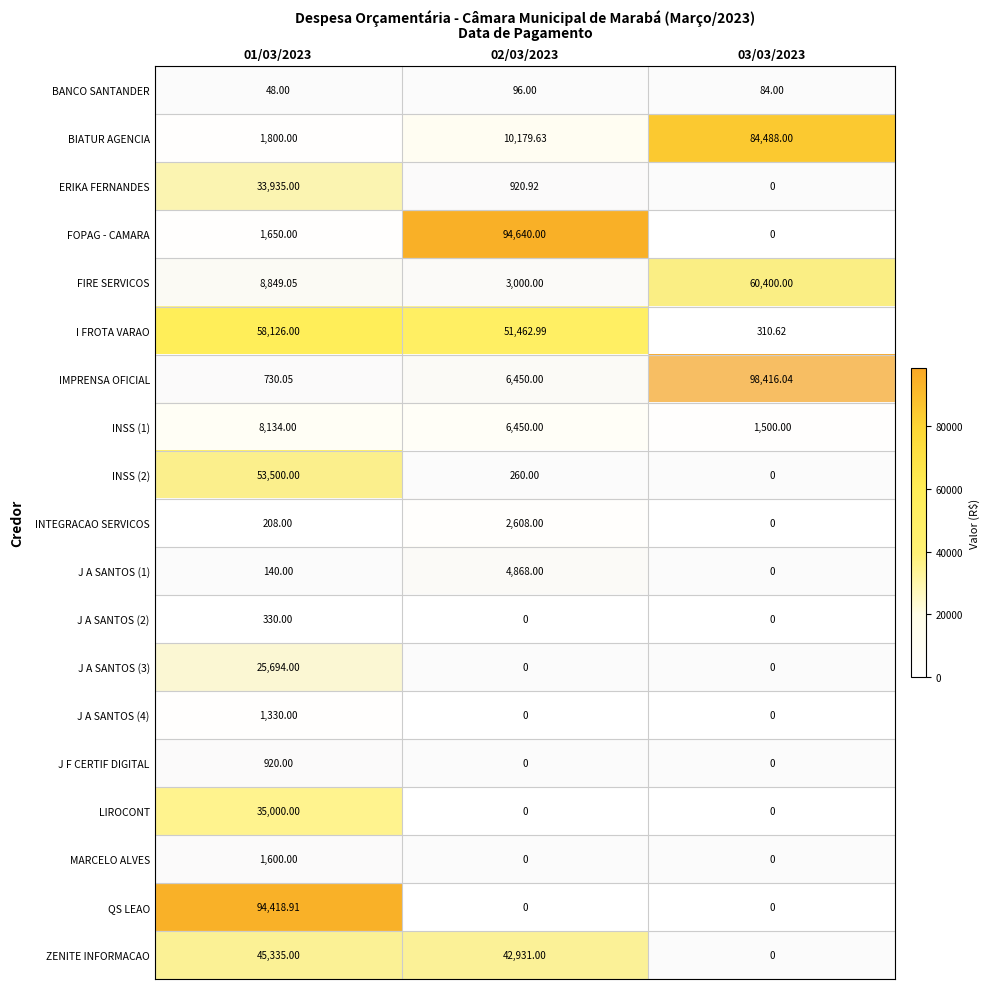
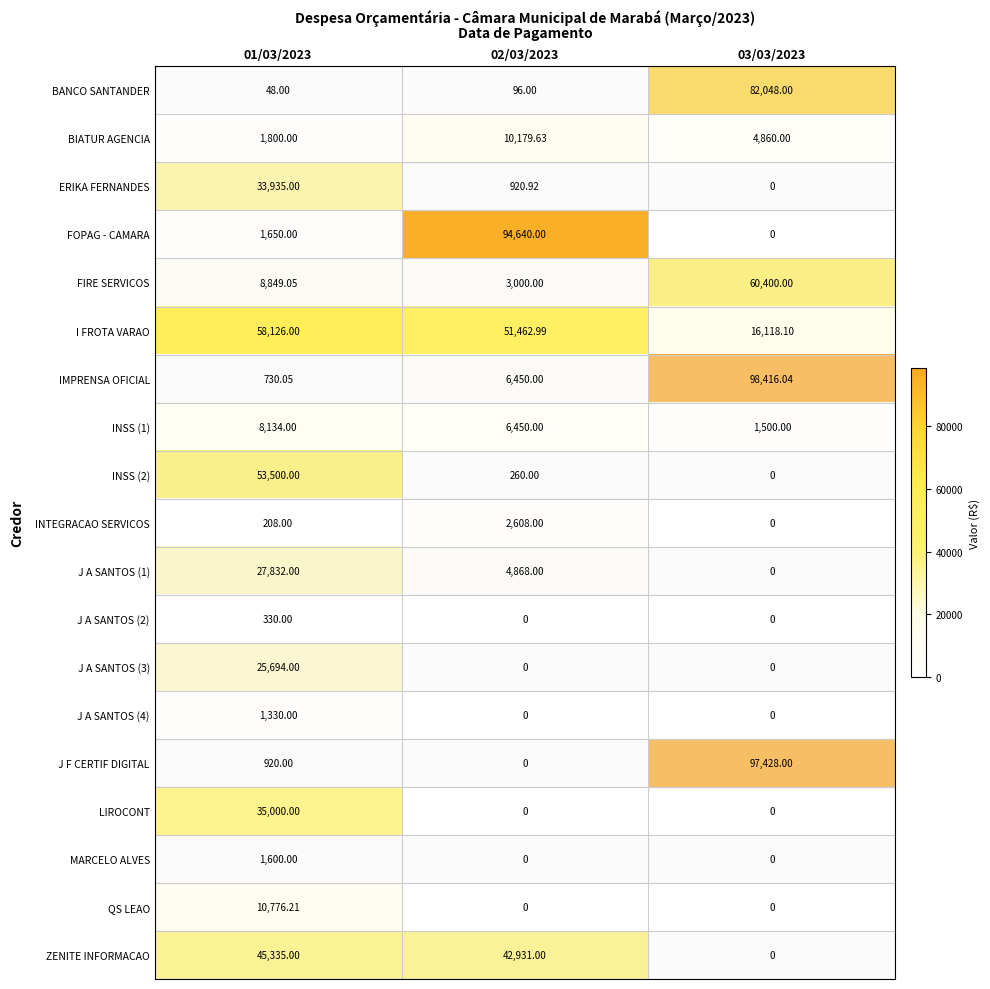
BANCO SANTANDER, 03/03/2023: 84.00 -> 82,048.00
BIATUR AGENCIA, 03/03/2023: 84,488.00 -> 4,860.00
I FROTA VARAO, 03/03/2023: 310.62 -> 16,118.10
J A SANTOS (1), 01/03/2023: 140.00 -> 27,832.00
J F CERTIF DIGITAL, 03/03/2023: 0 -> 97,428.00
QS LEAO, 01/03/2023: 94,418.91 -> 10,776.21
